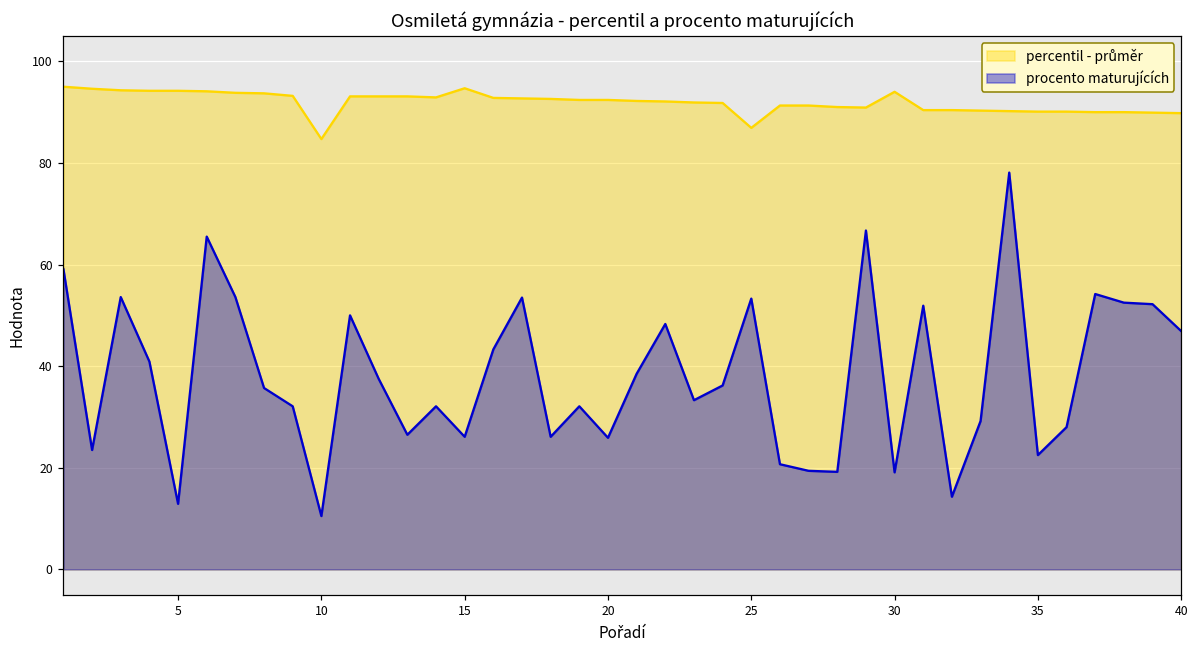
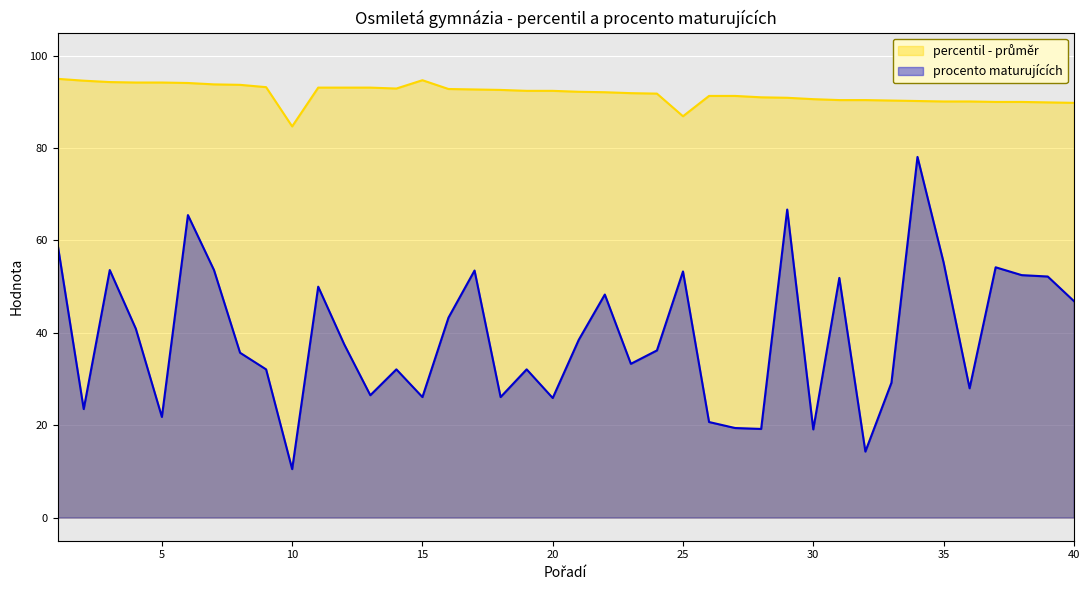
procento maturujících, 5: 13 -> 22
percentil - průměr, 30: 94 -> 91
procento maturujících, 35: 23 -> 55
